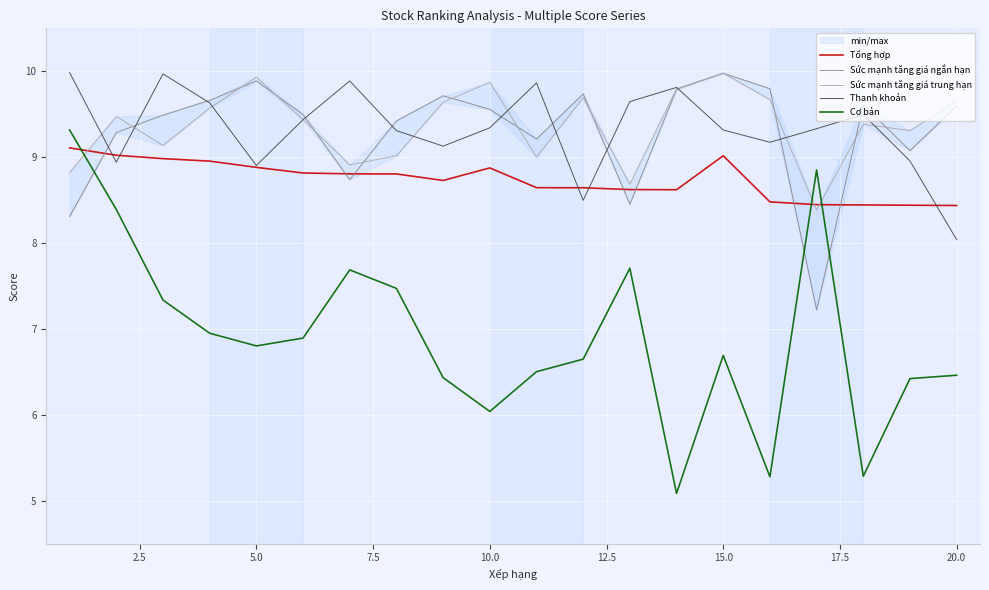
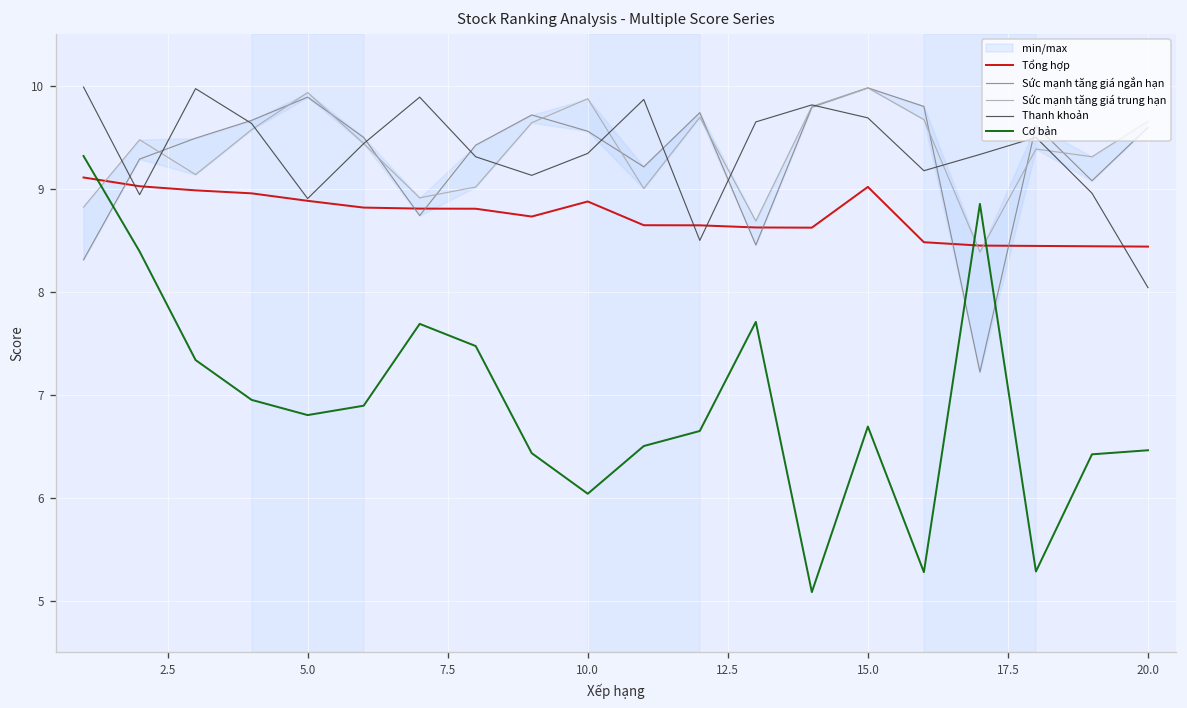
Thanh khoản, 15.0: 9.3 -> 9.7
